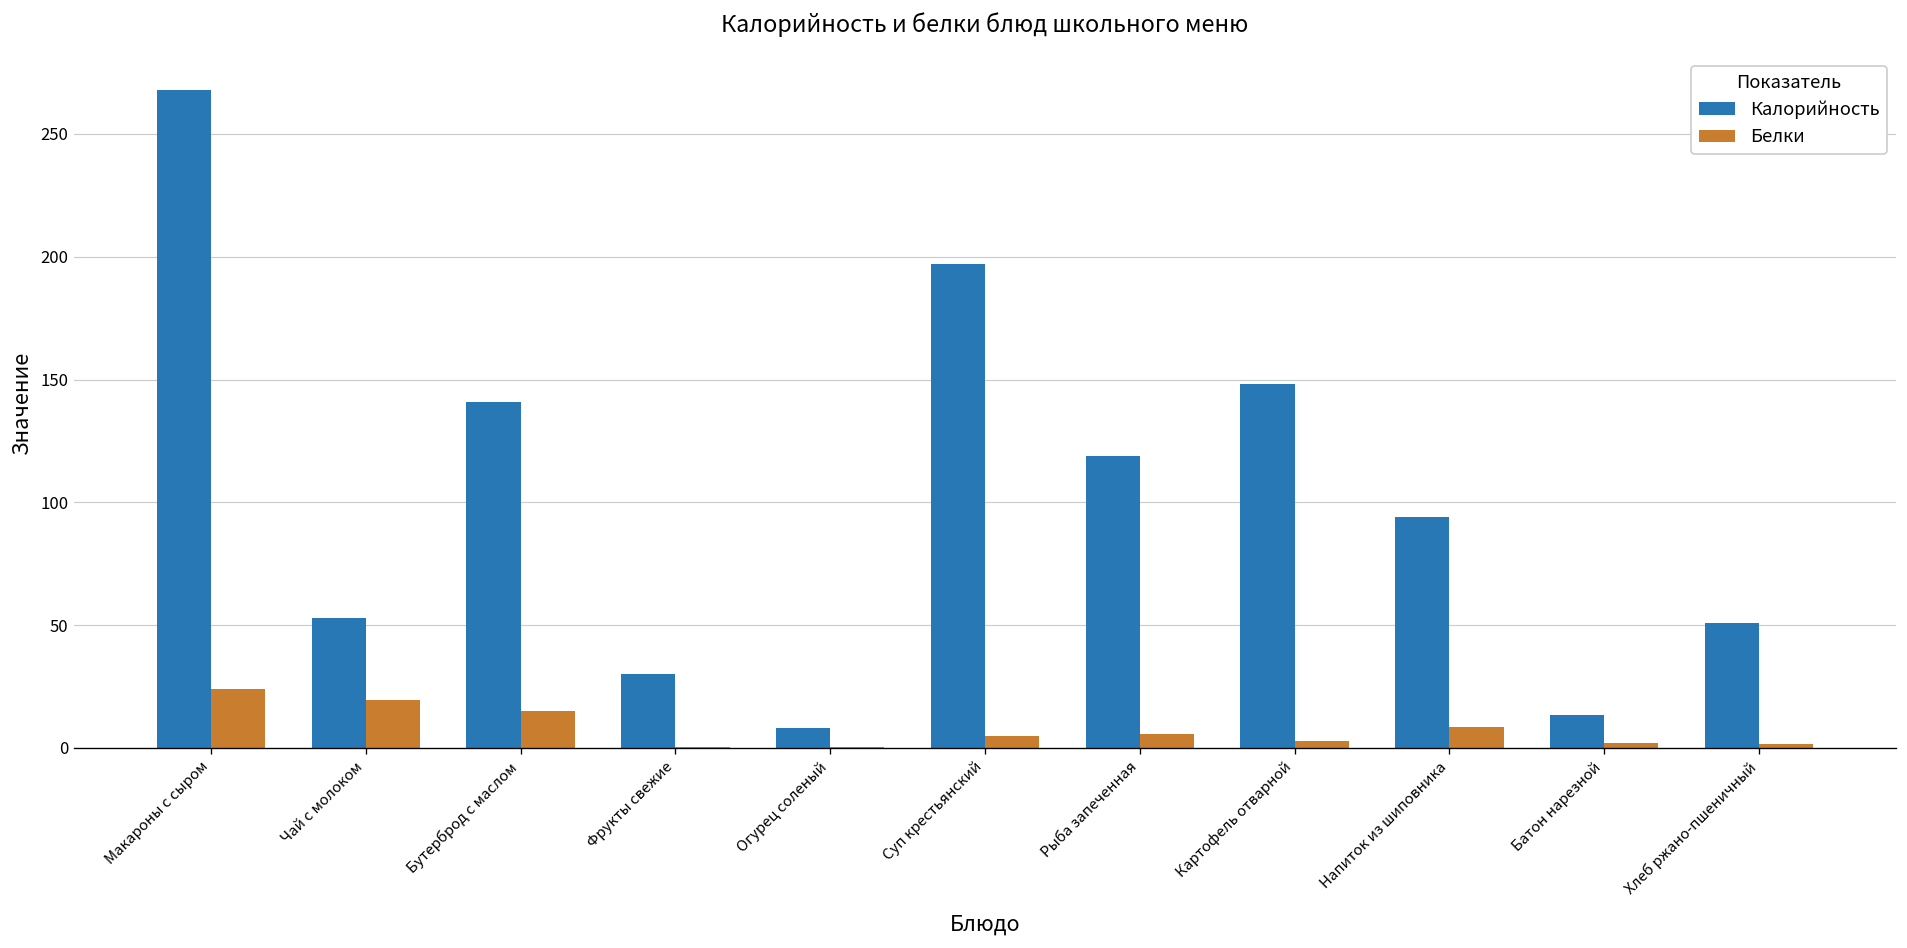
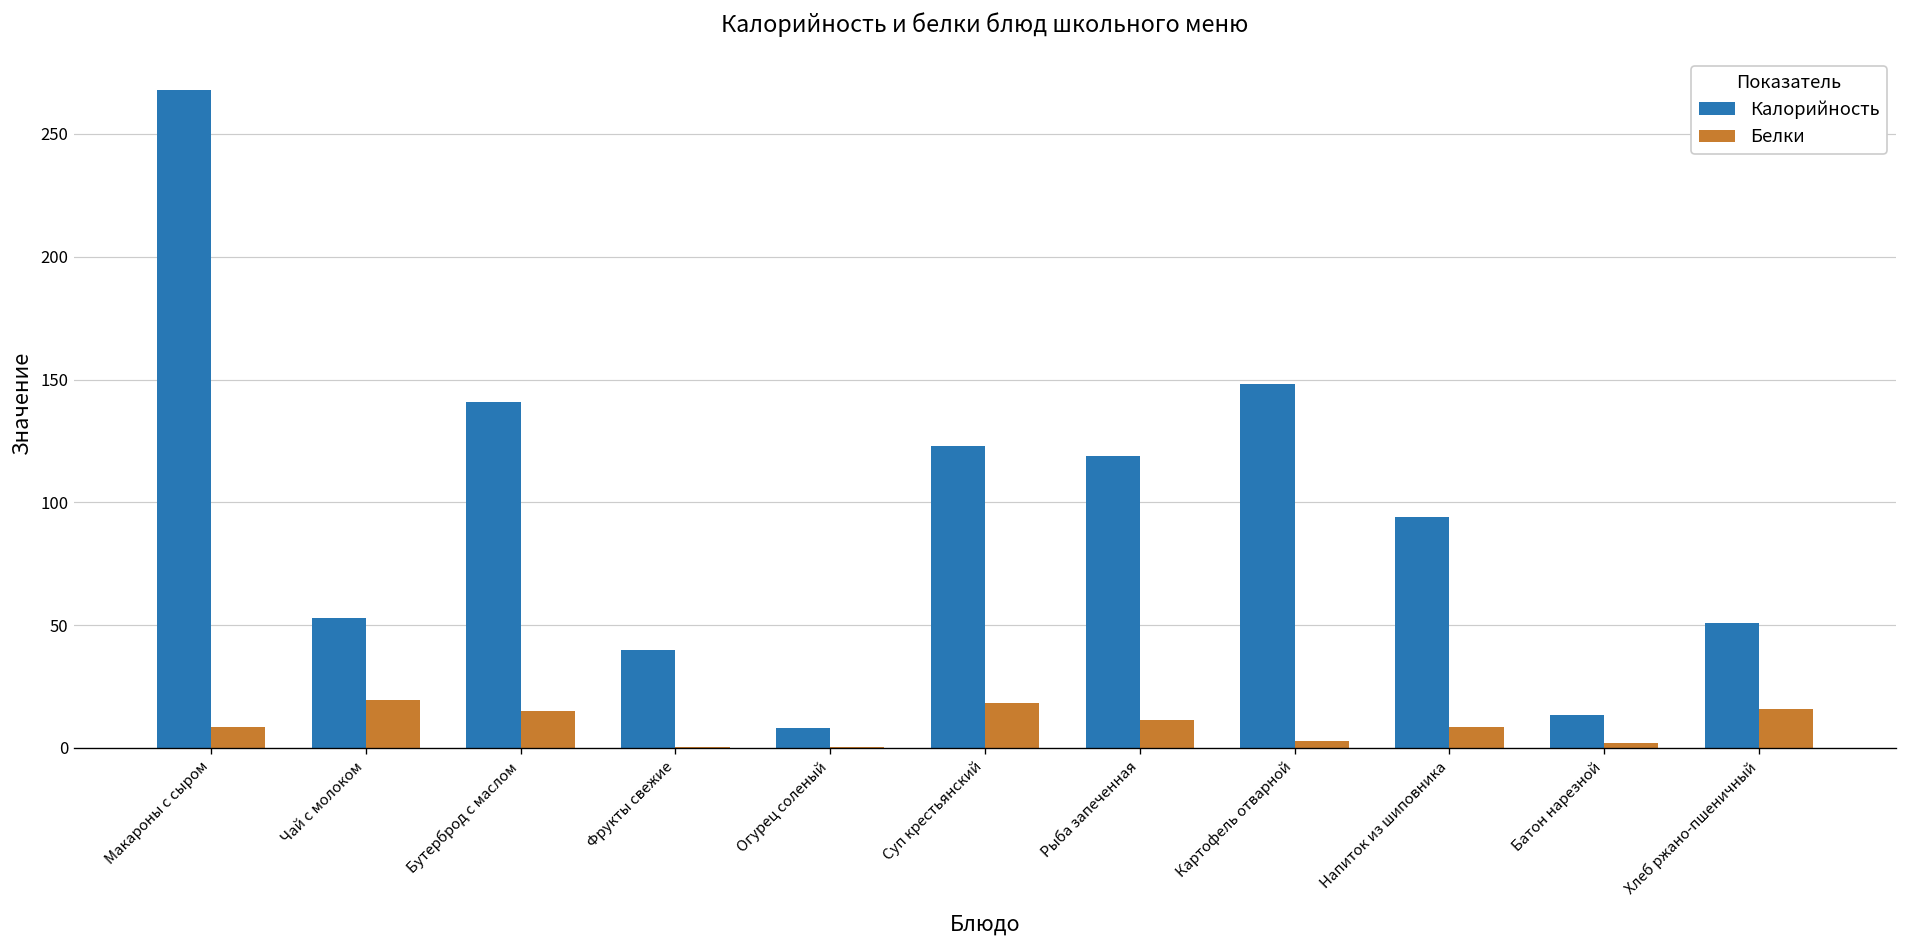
Белки, Макароны с сыром: 24 -> 9
Калорийность, Фрукты свежие: 30 -> 40
Калорийность, Суп крестьянский: 197 -> 123
Белки, Суп крестьянский: 5 -> 18
Белки, Рыба запеченная: 6 -> 12
Белки, Хлеб ржано-пшеничный: 2 -> 16
